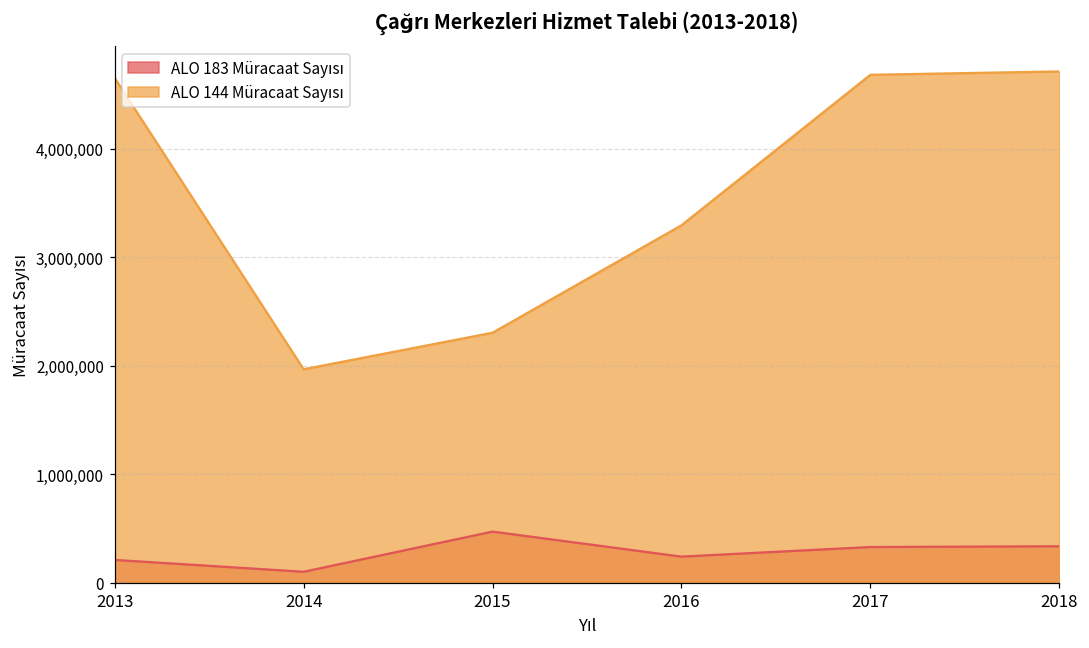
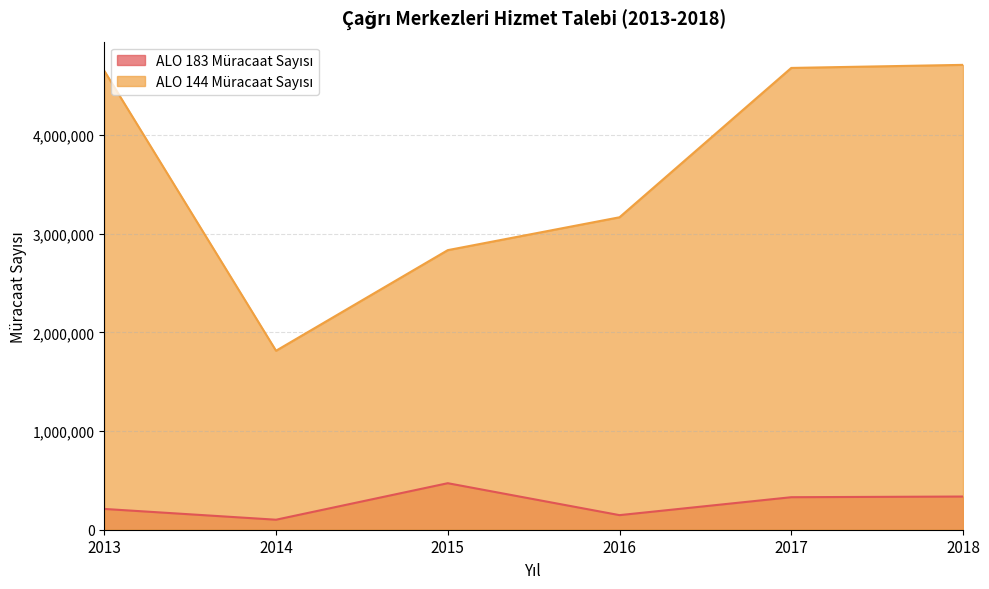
ALO 144 Müracaat Sayısı, 2014: 2,000,000 -> 1,800,000
ALO 144 Müracaat Sayısı, 2015: 2,300,000 -> 2,800,000
ALO 183 Müracaat Sayısı, 2016: 200,000 -> 100,000
ALO 144 Müracaat Sayısı, 2016: 3,300,000 -> 3,200,000
